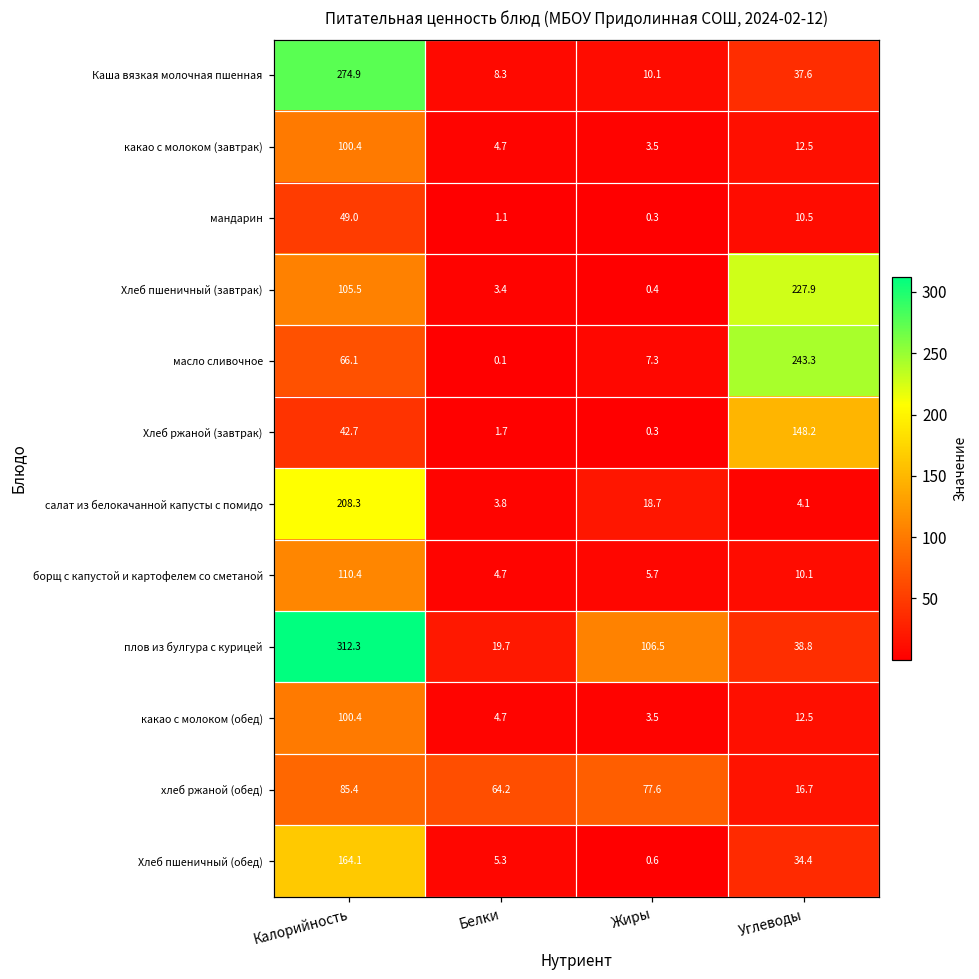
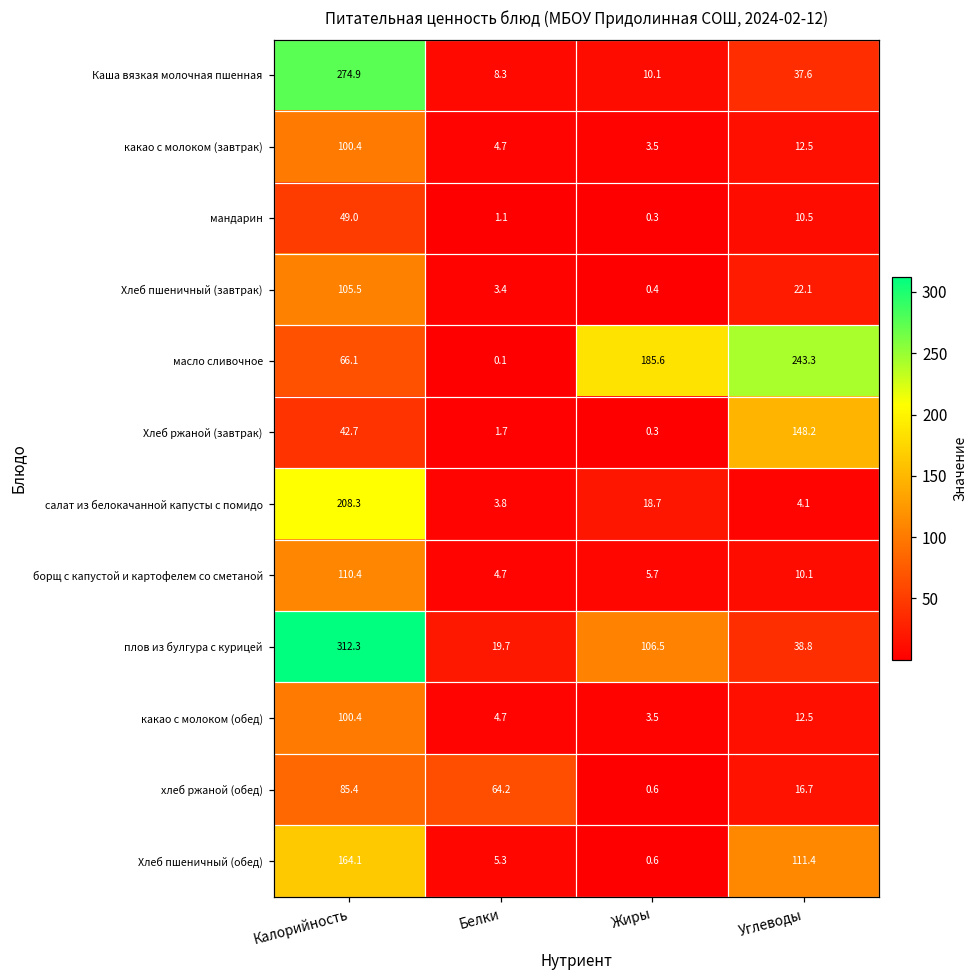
Хлеб пшеничный (завтрак), Углеводы: 227.9 -> 22.1
масло сливочное, Жиры: 7.3 -> 185.6
хлеб ржаной (обед), Жиры: 77.6 -> 0.6
Хлеб пшеничный (обед), Углеводы: 34.4 -> 111.4
